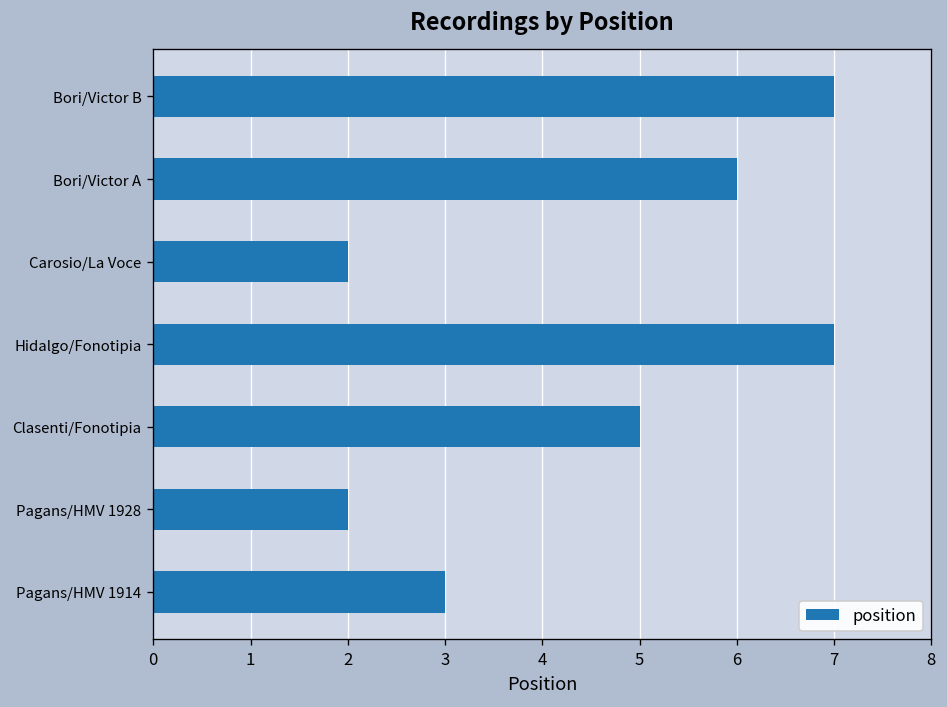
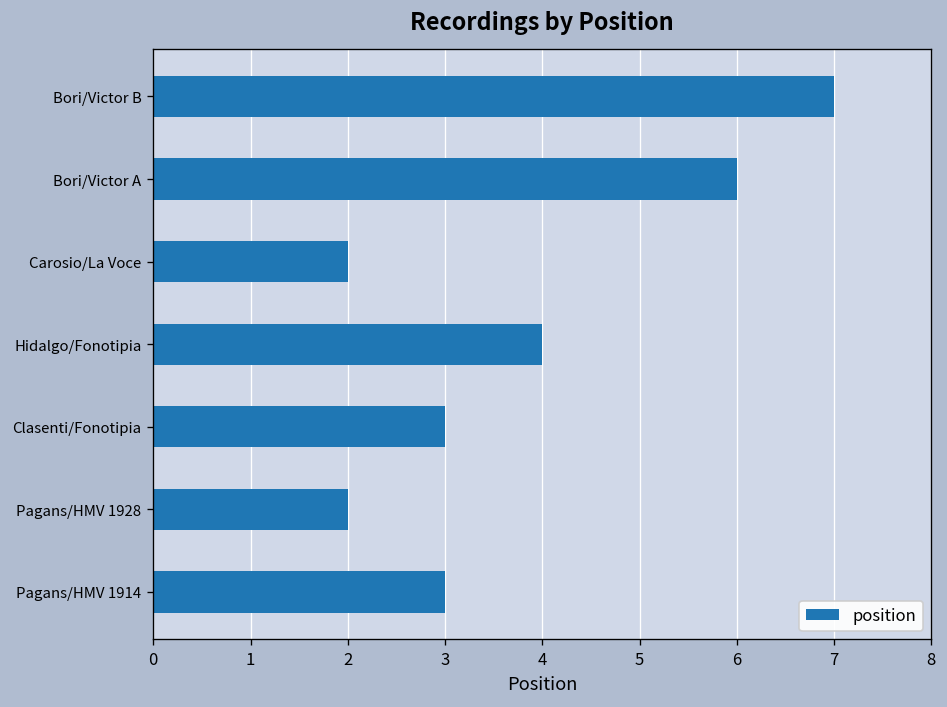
Hidalgo/Fonotipia: 7 -> 4
Clasenti/Fonotipia: 5 -> 3
